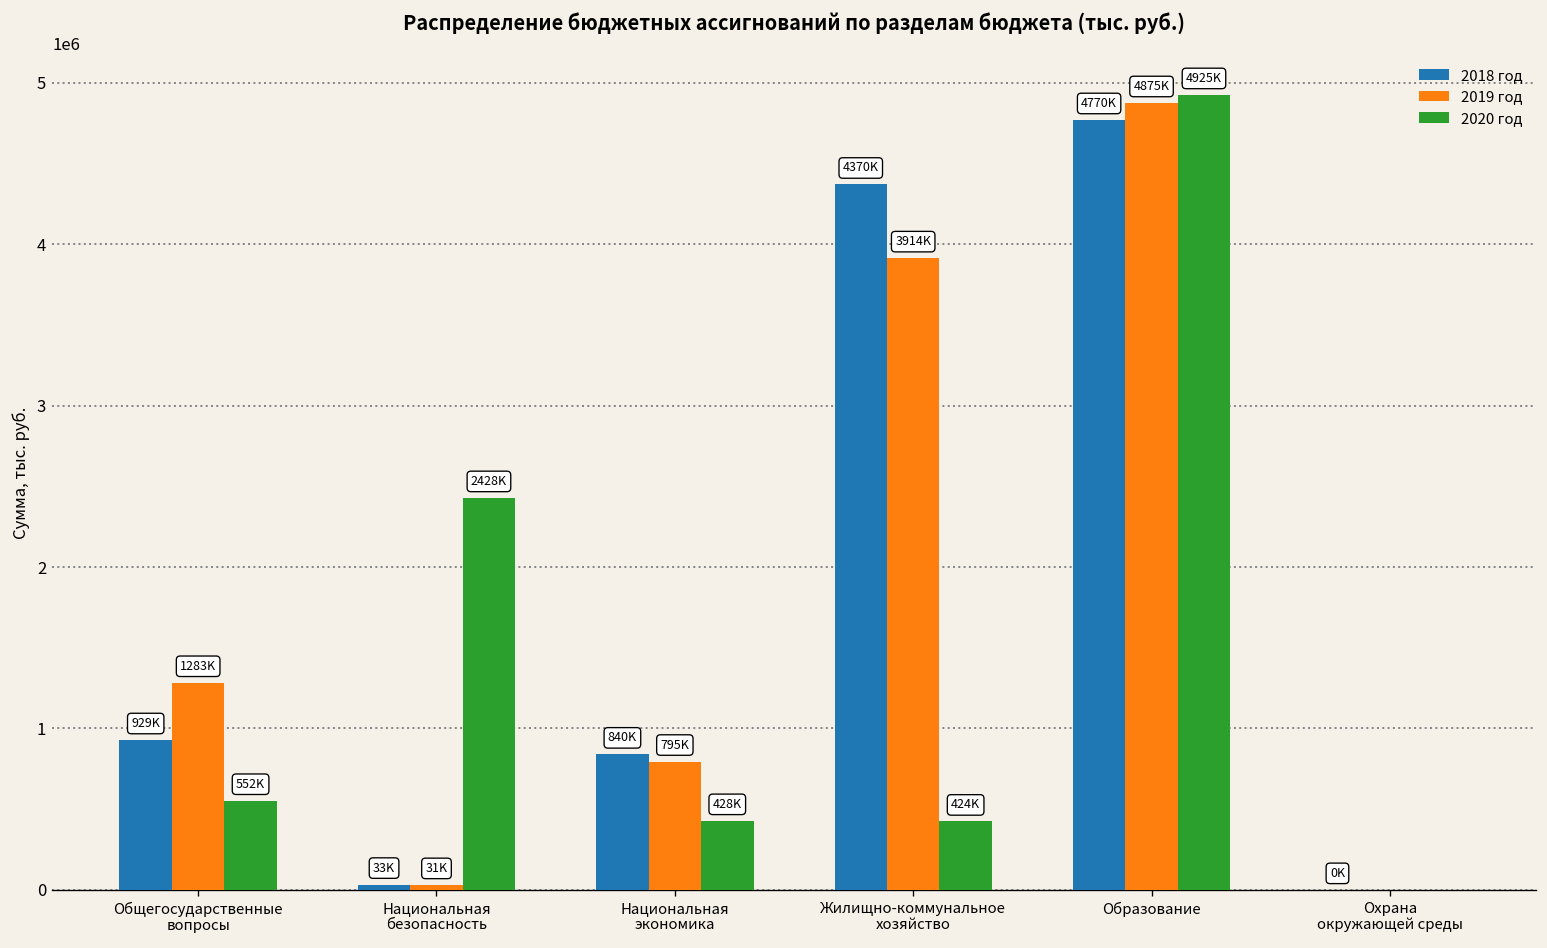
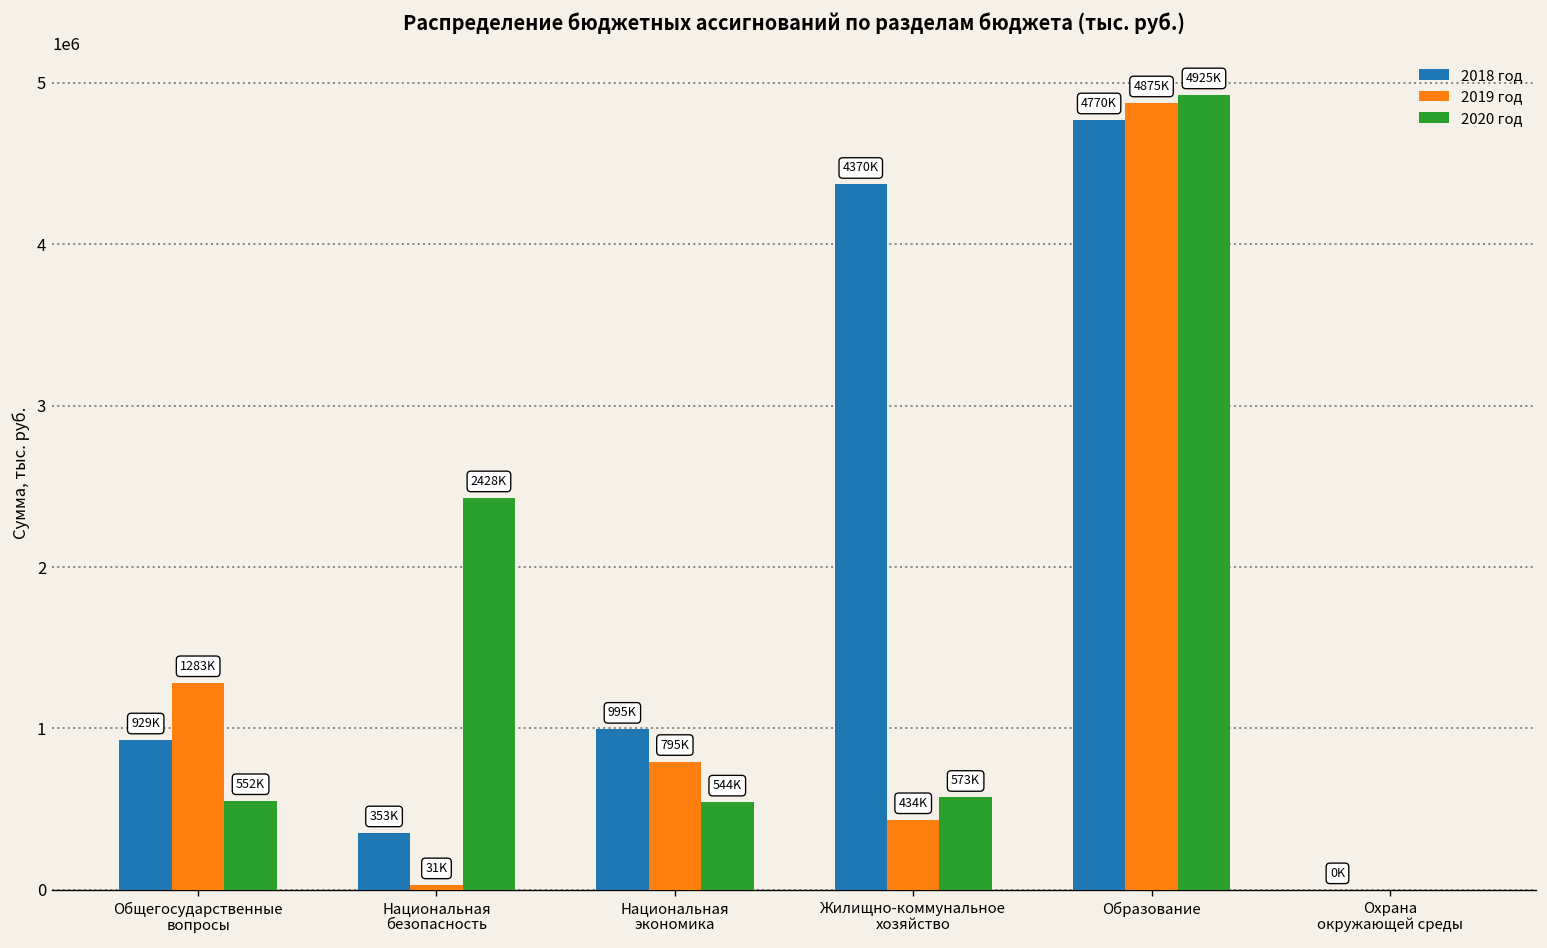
2018 год, Национальная безопасность: 33K -> 353K
2018 год, Национальная экономика: 840K -> 995K
2020 год, Национальная экономика: 428K -> 544K
2019 год, Жилищно-коммунальное хозяйство: 3914K -> 434K
2020 год, Жилищно-коммунальное хозяйство: 424K -> 573K
